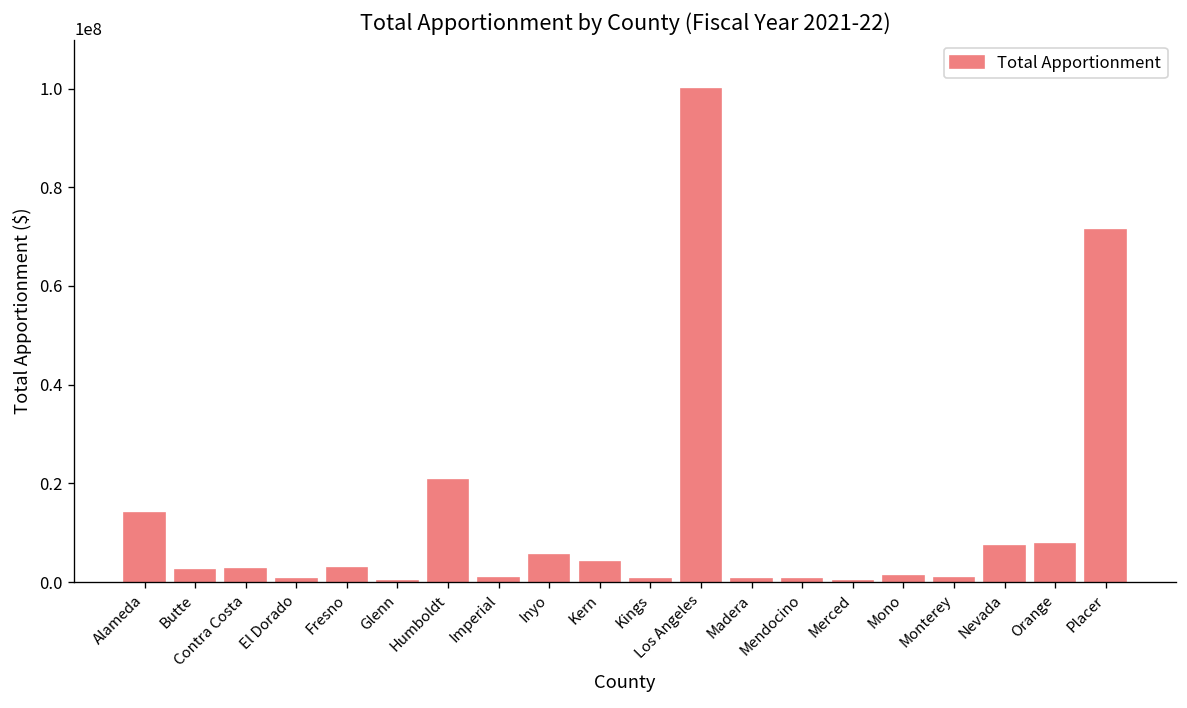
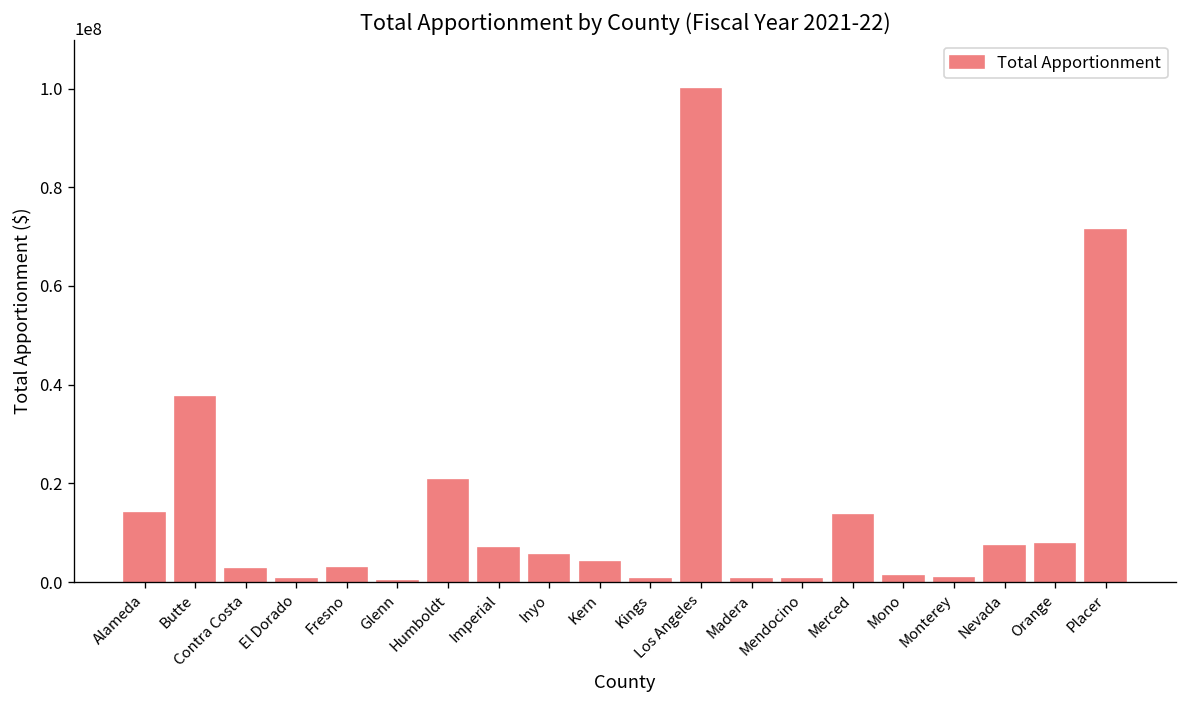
Butte: 3000000 -> 38000000
Imperial: 1000000 -> 7000000
Merced: 0 -> 14000000
